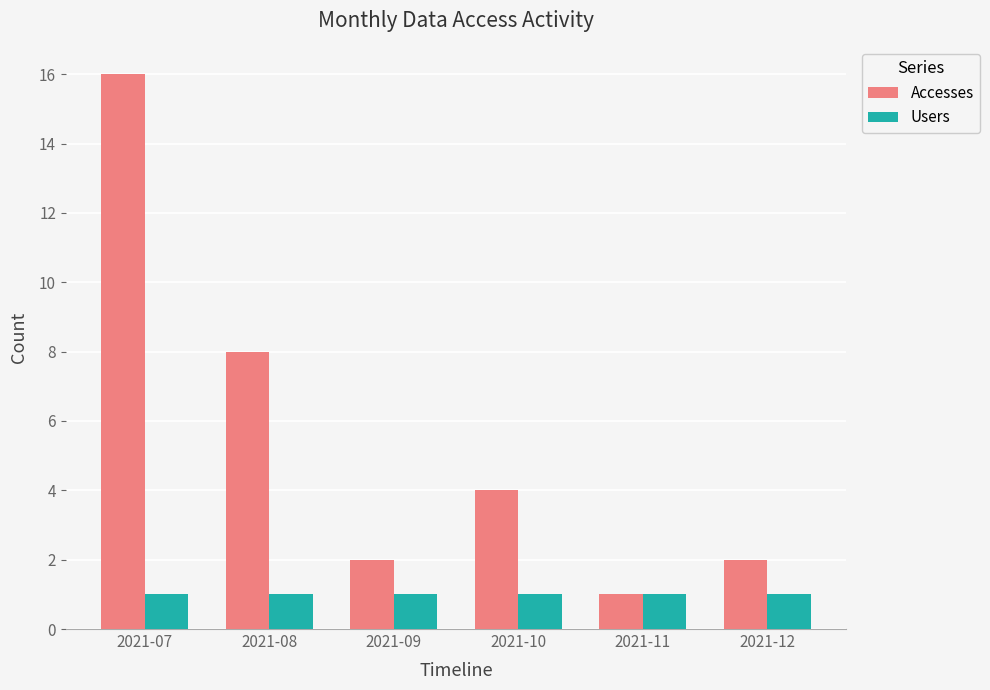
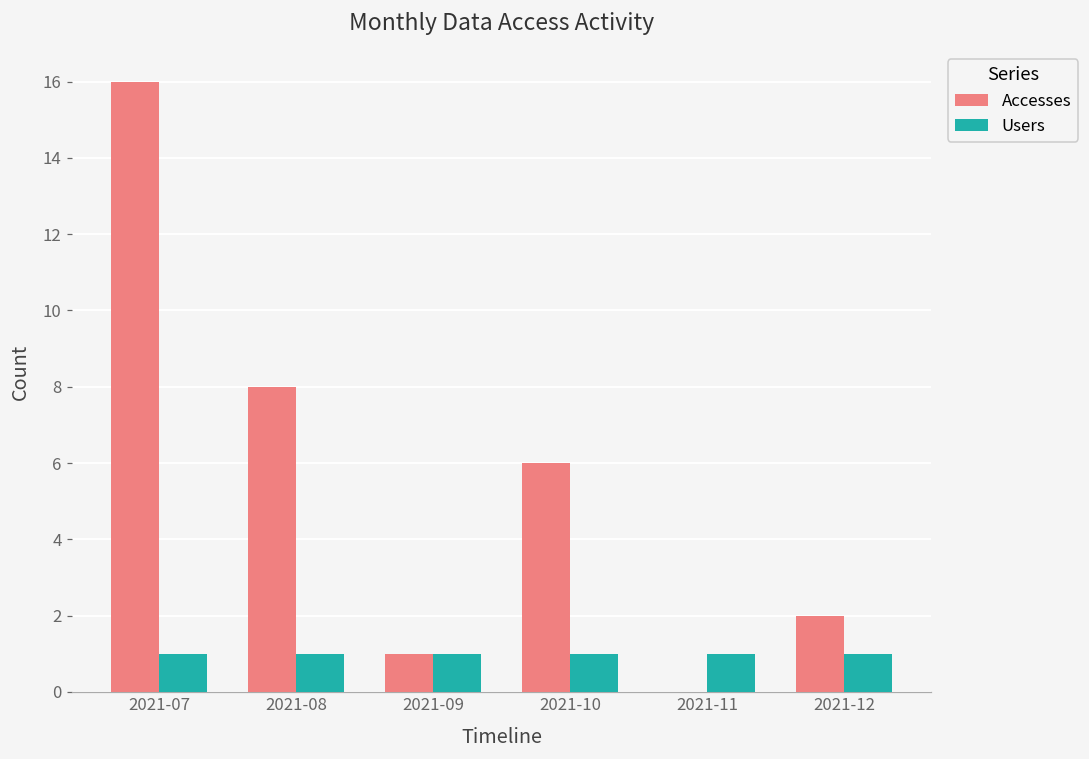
Accesses, 2021-09: 2 -> 1
Accesses, 2021-10: 4 -> 6
Accesses, 2021-11: 1 -> 0
